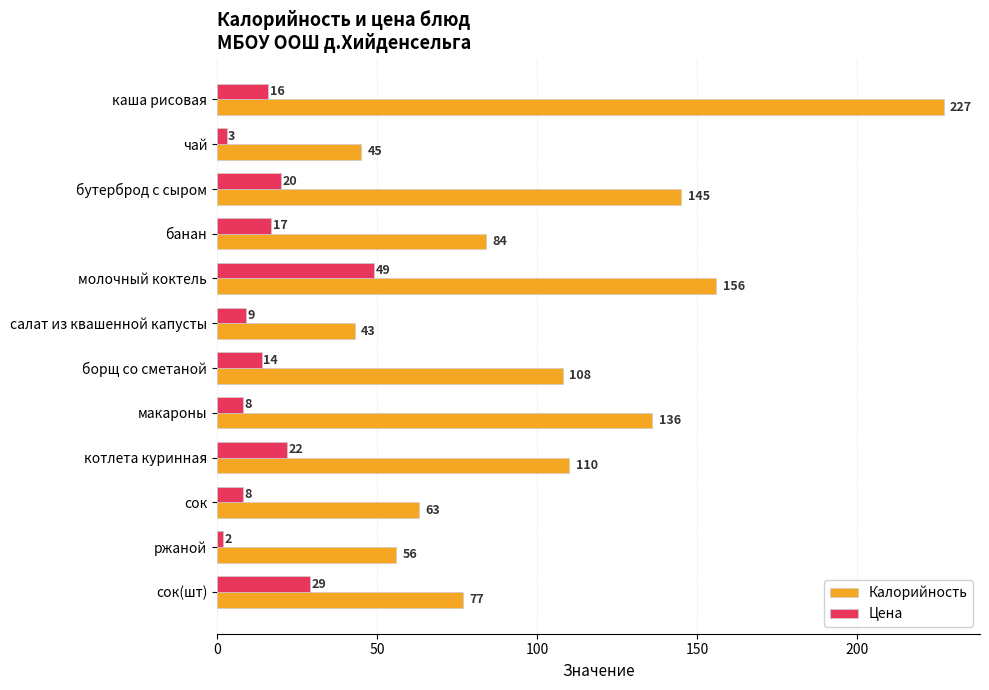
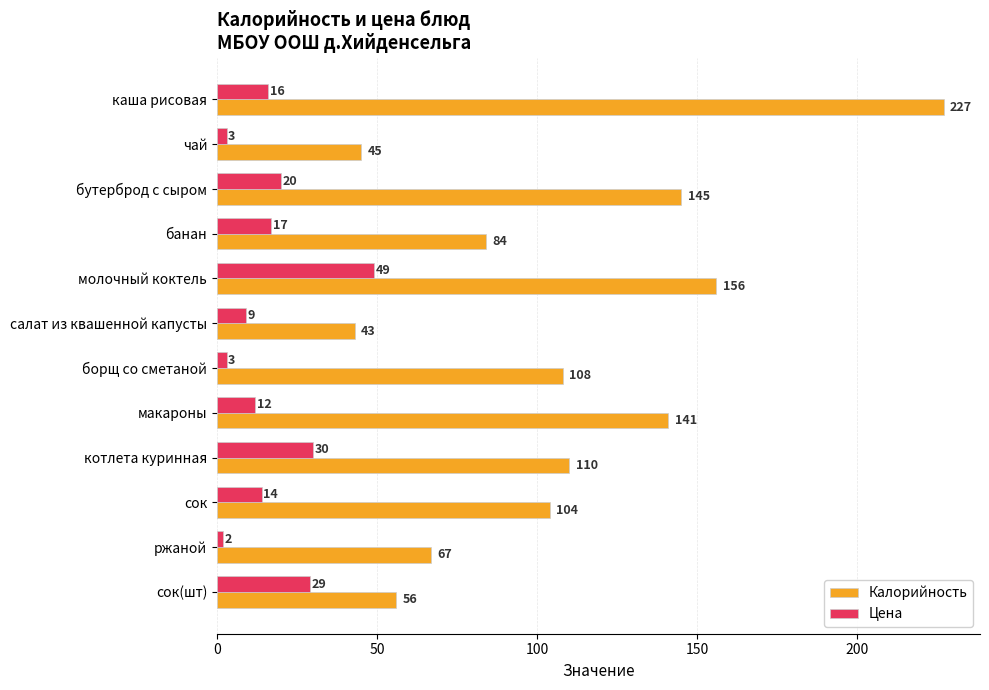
Цена, борщ со сметаной: 14 -> 3
Цена, макароны: 8 -> 12
Калорийность, макароны: 136 -> 141
Цена, котлета куринная: 22 -> 30
Цена, сок: 8 -> 14
Калорийность, сок: 63 -> 104
Калорийность, ржаной: 56 -> 67
Калорийность, сок(шт): 77 -> 56
